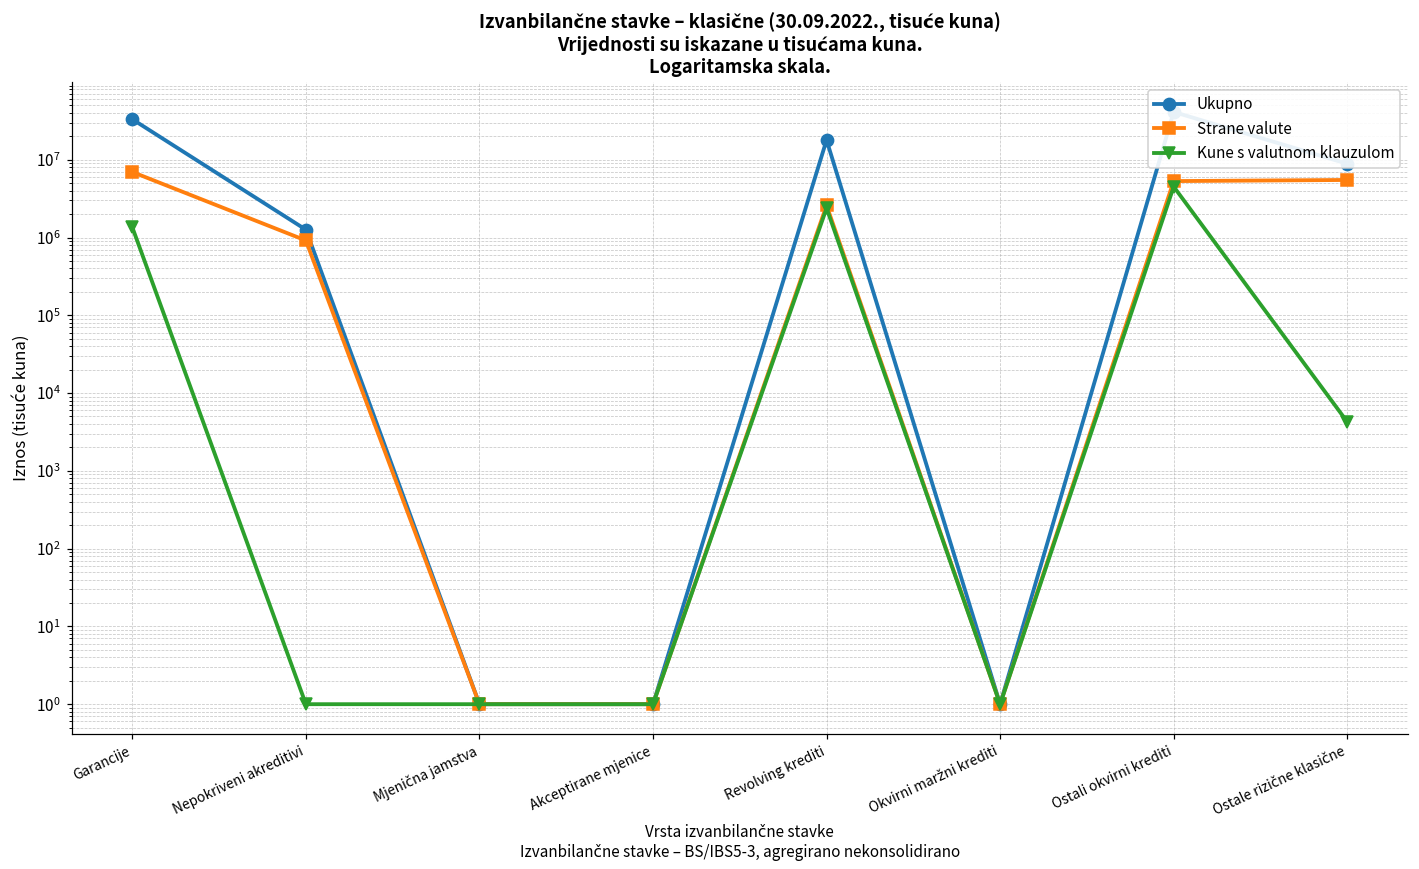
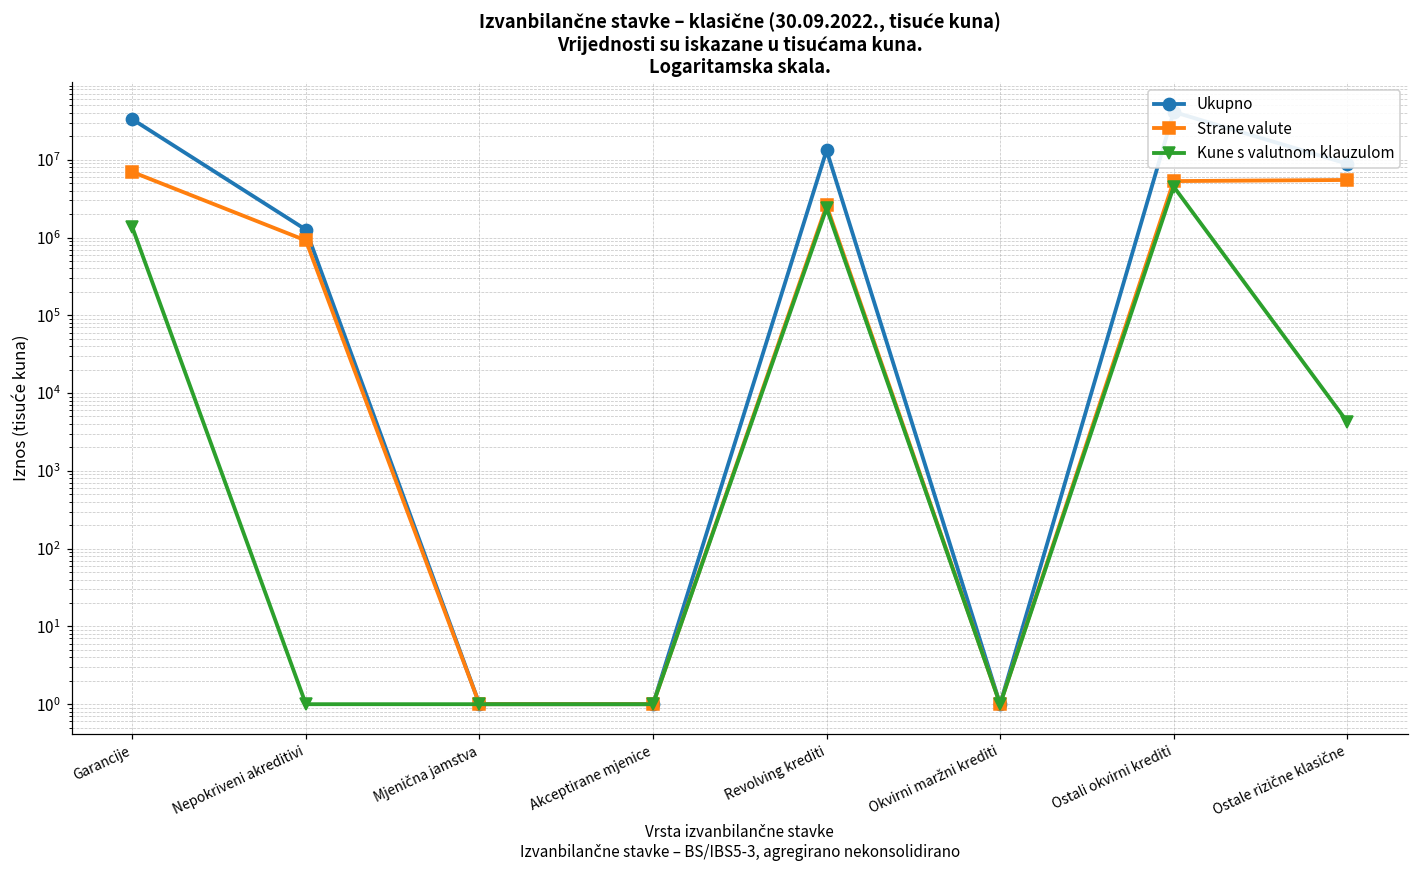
Ukupno, Revolving krediti: 18000000 -> 13000000
